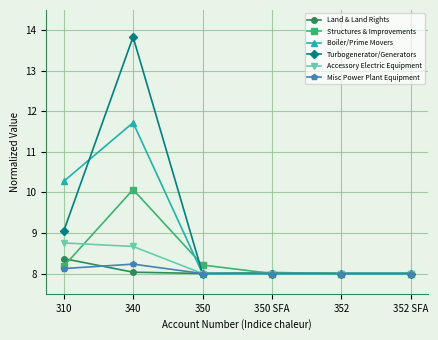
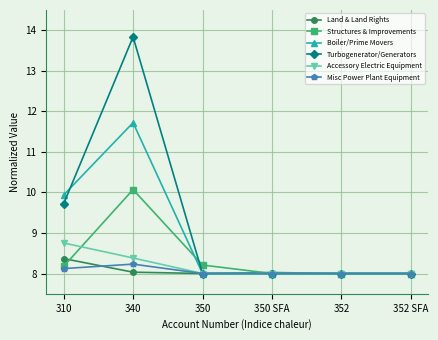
Boiler/Prime Movers, 310: 10.3 -> 9.9
Turbogenerator/Generators, 310: 9.0 -> 9.7
Accessory Electric Equipment, 340: 8.7 -> 8.4
